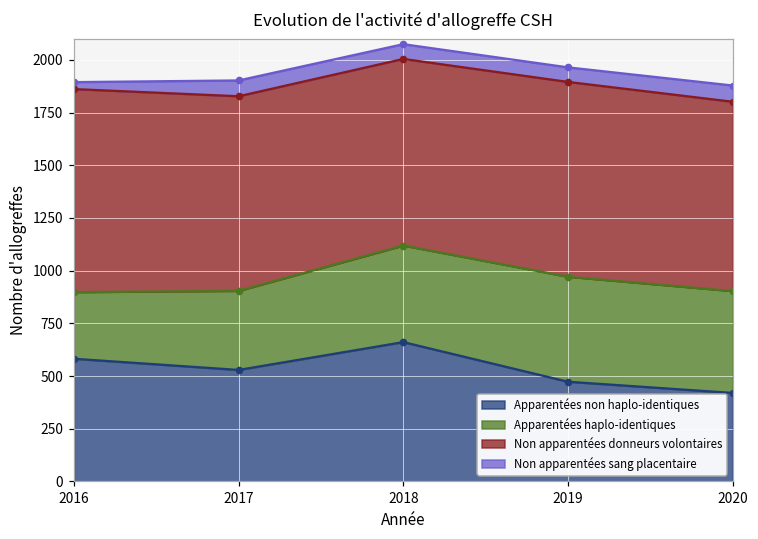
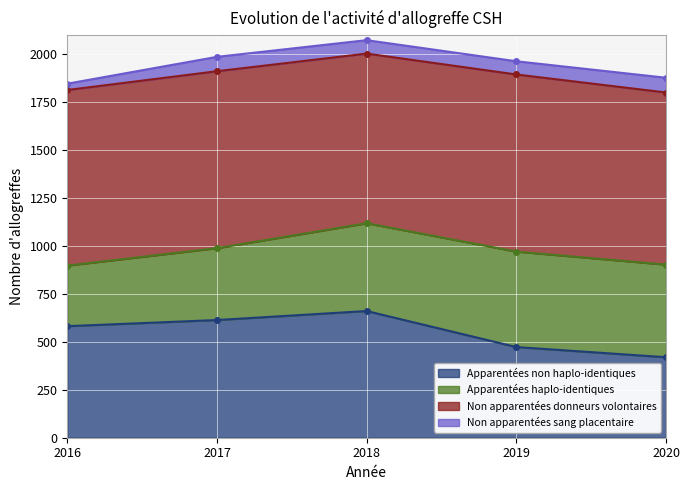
Non apparentées donneurs volontaires, 2016: 960 -> 920
Apparentées non haplo-identiques, 2017: 530 -> 610
